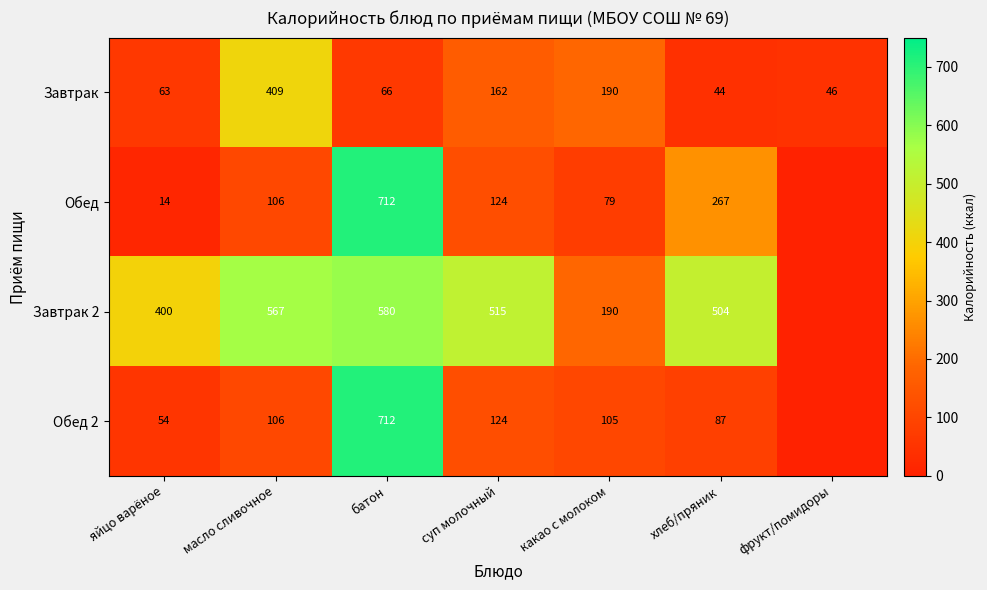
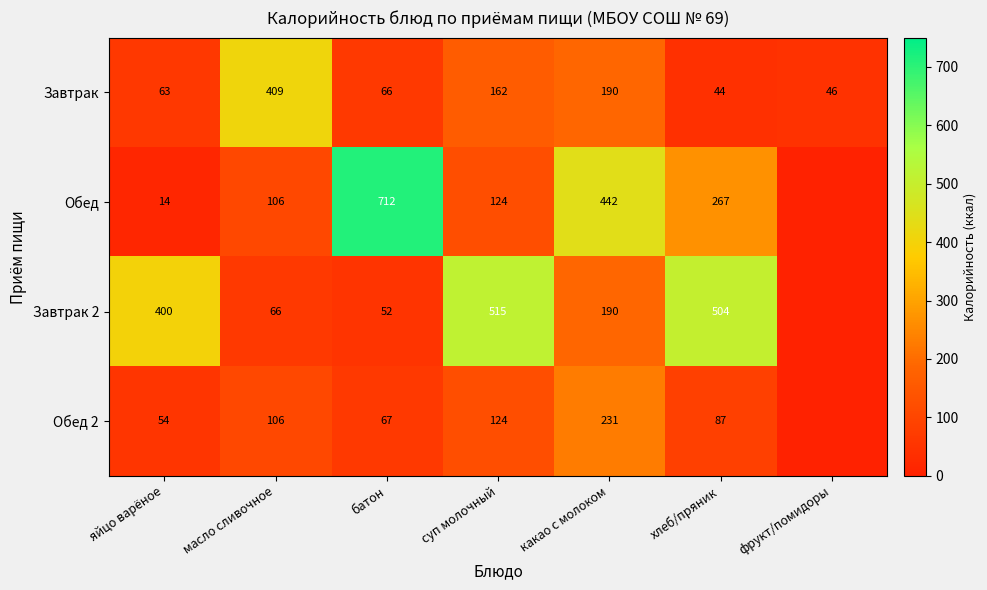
Обед, какао с молоком: 79 -> 442
Завтрак 2, масло сливочное: 567 -> 66
Завтрак 2, батон: 580 -> 52
Обед 2, батон: 712 -> 67
Обед 2, какао с молоком: 105 -> 231
